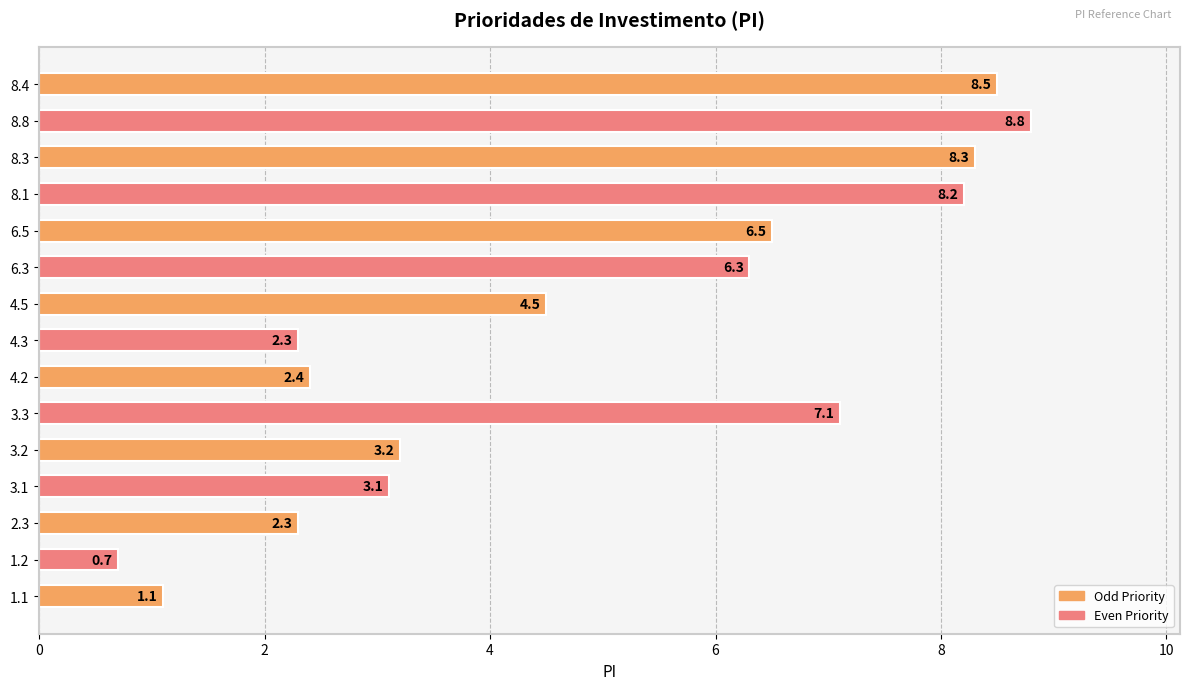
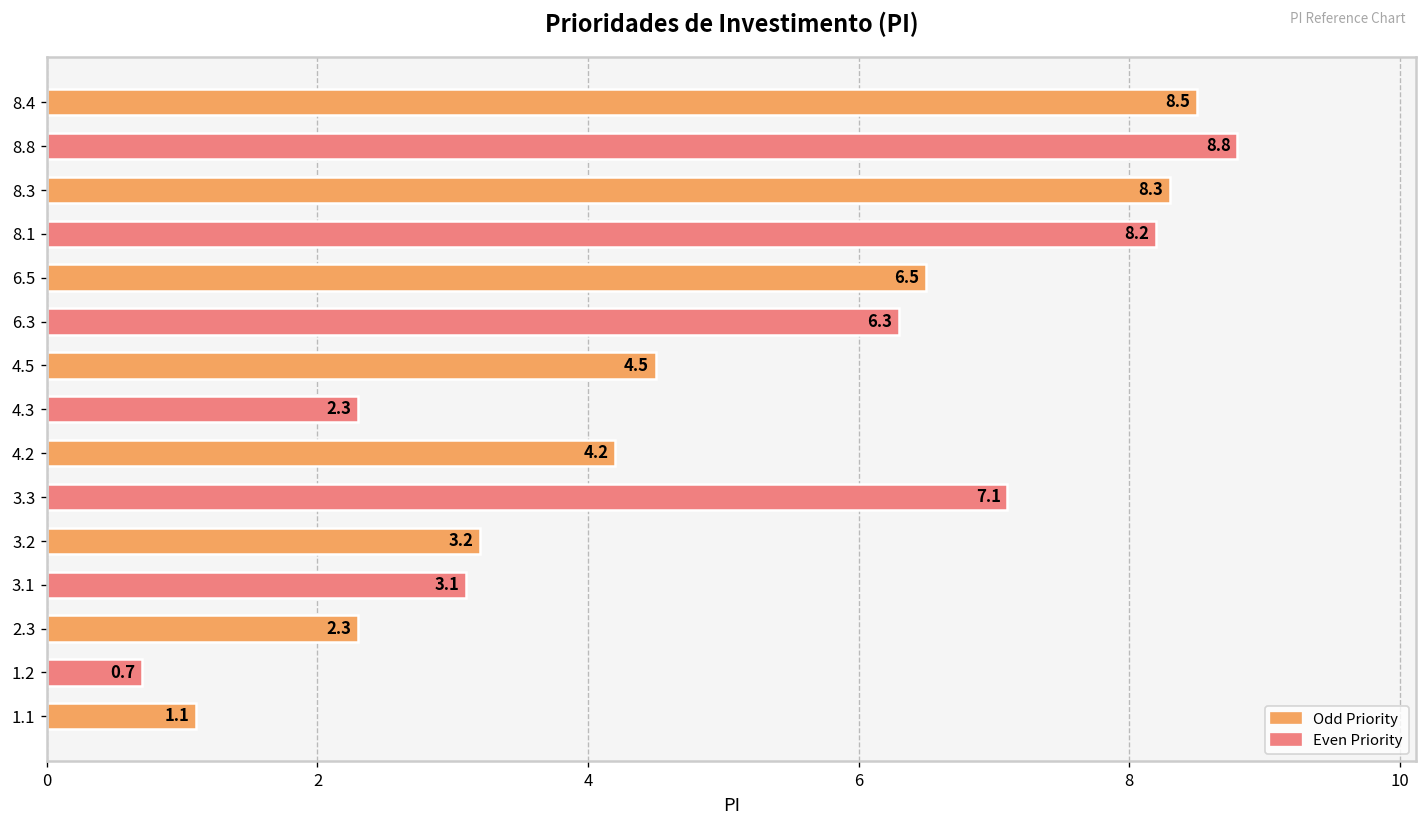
4.2: 2.4 -> 4.2
